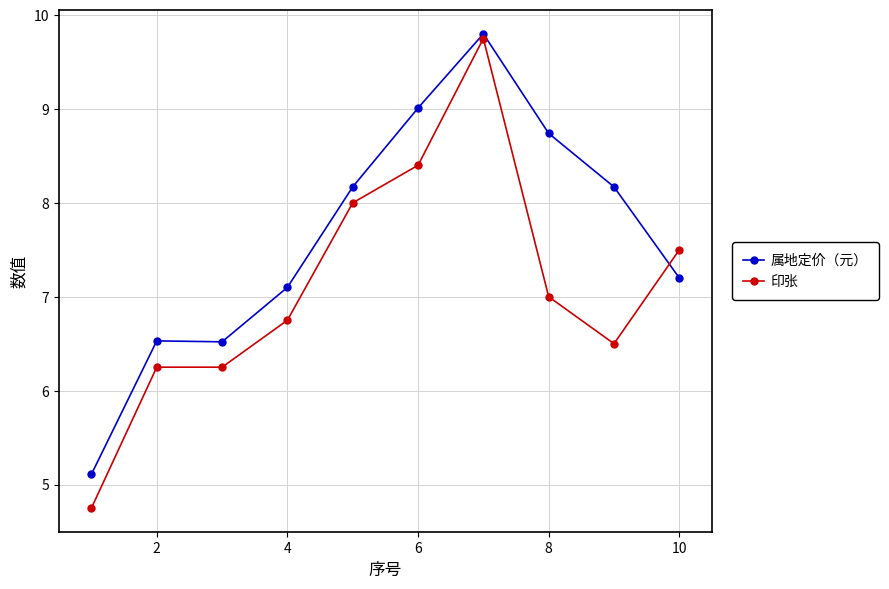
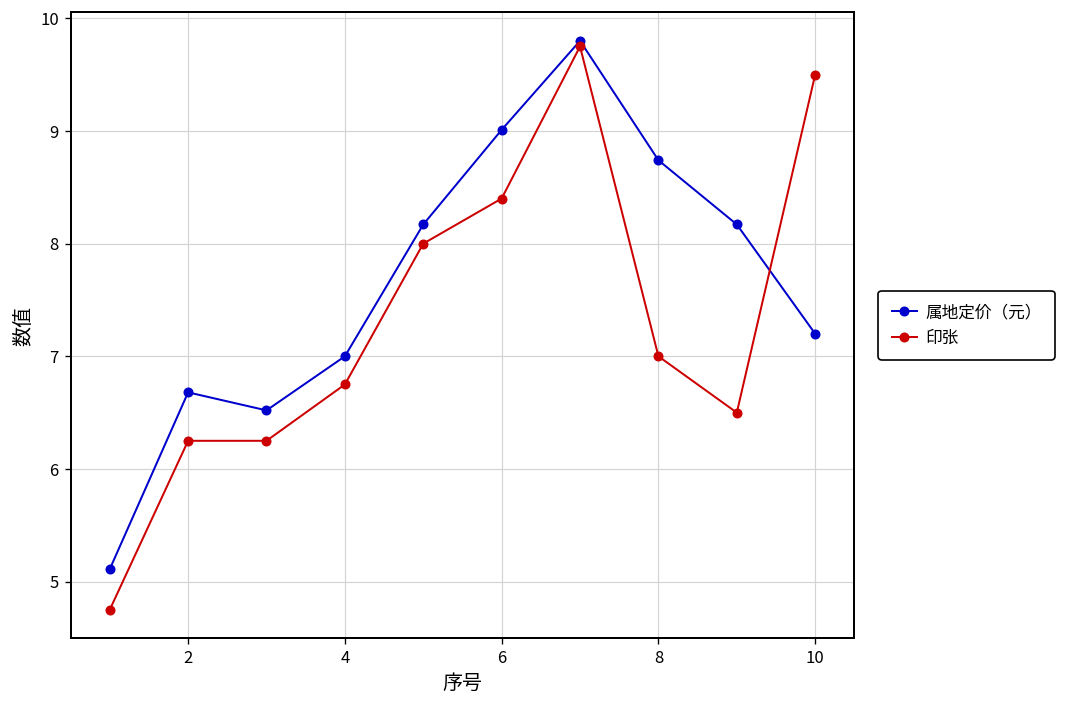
属地定价（元）, 2: 6.5 -> 6.7
属地定价（元）, 4: 7.1 -> 7.0
印张, 10: 7.5 -> 9.5
